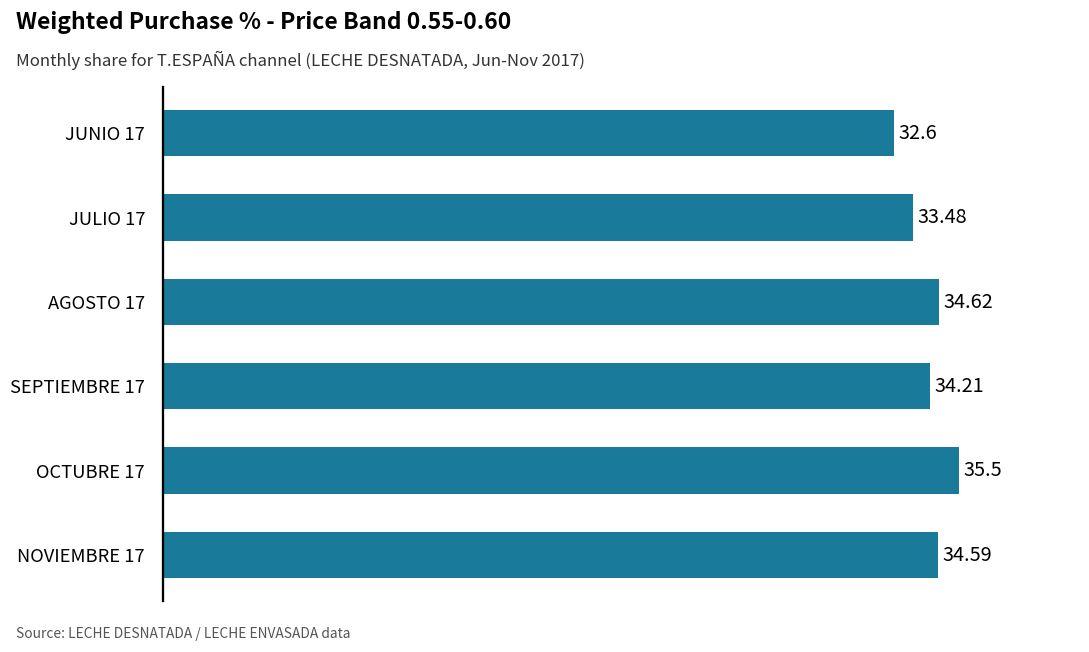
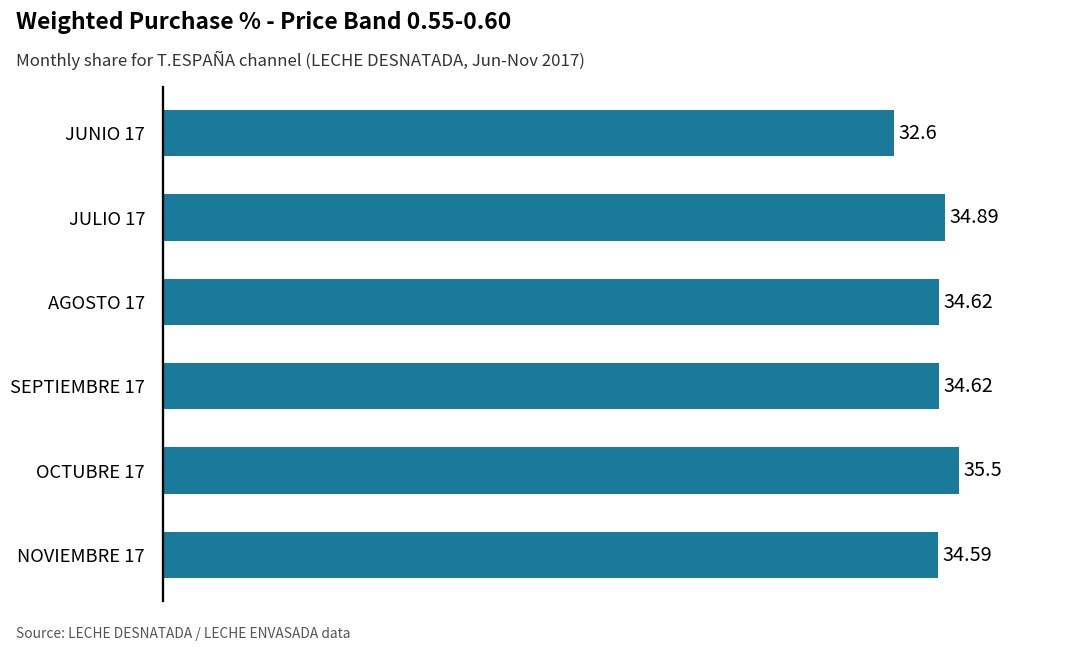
JULIO 17: 33.48 -> 34.89
SEPTIEMBRE 17: 34.21 -> 34.62
